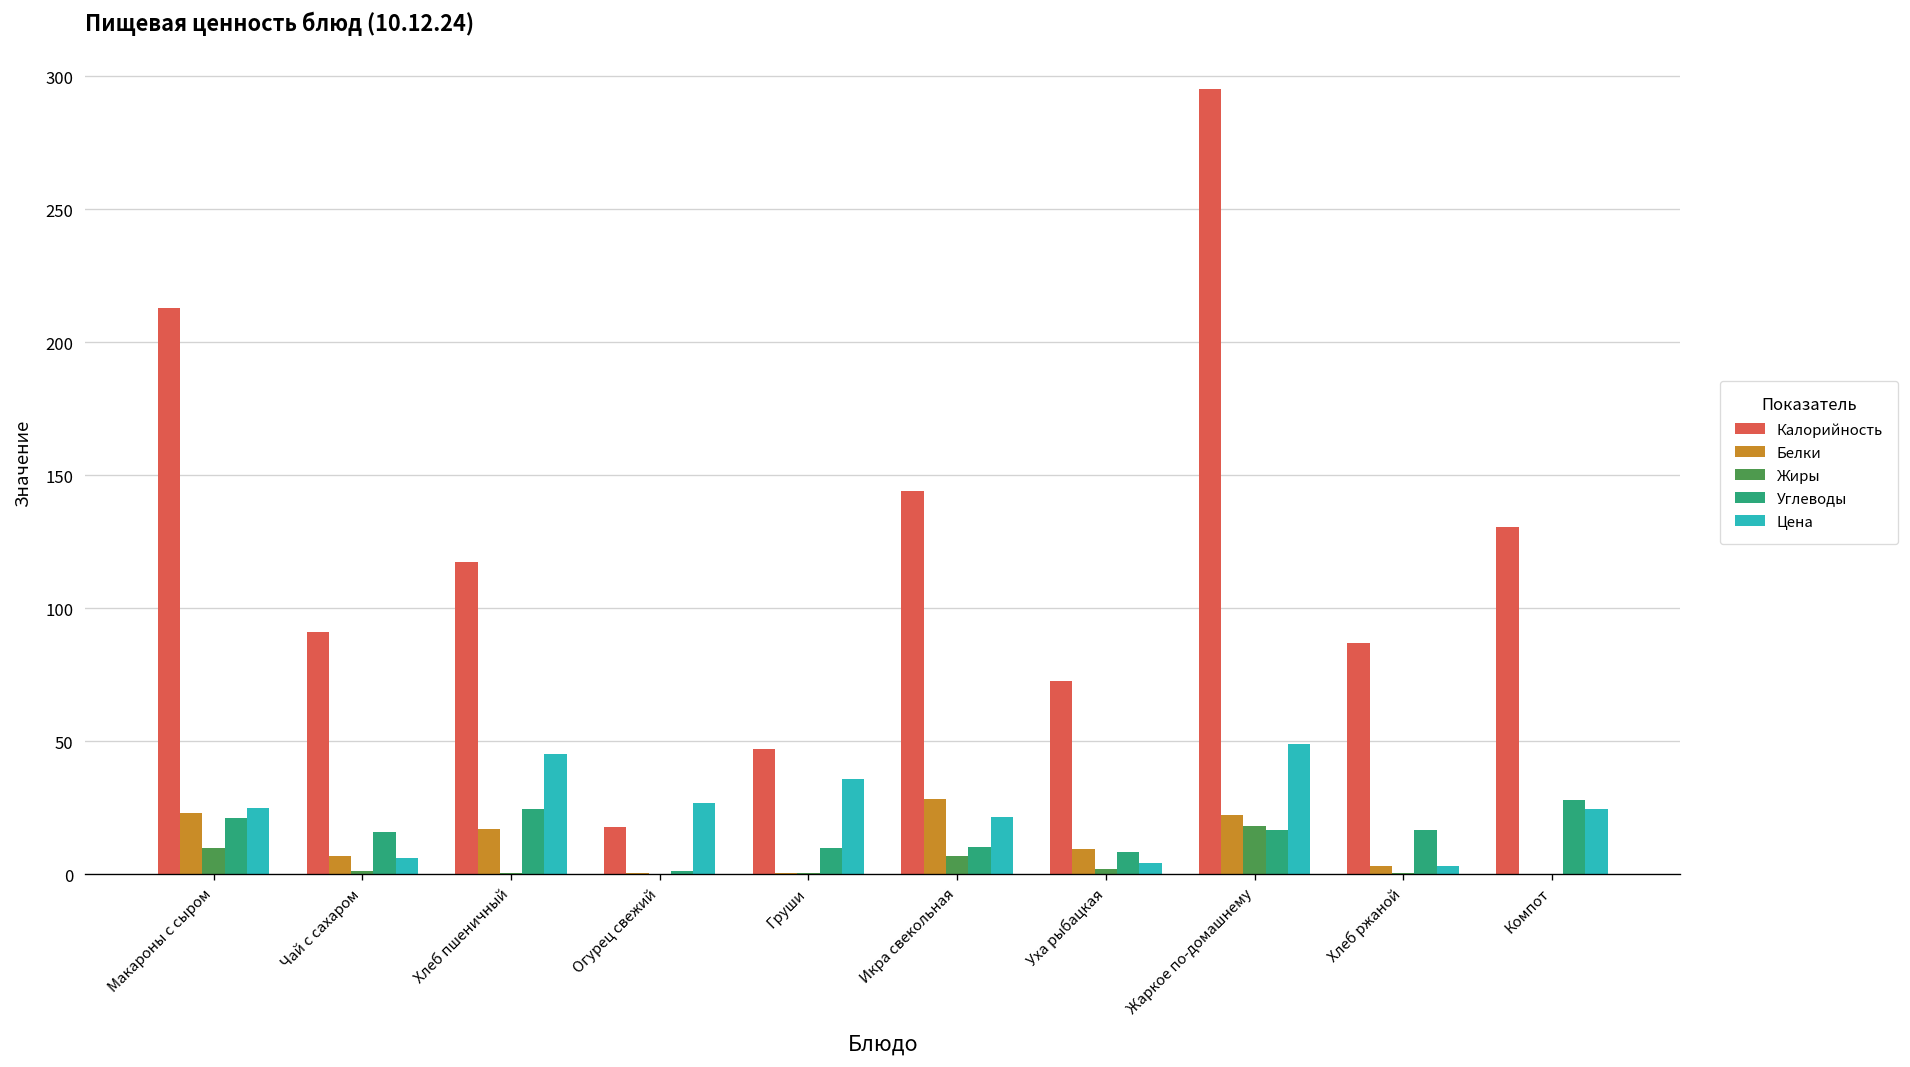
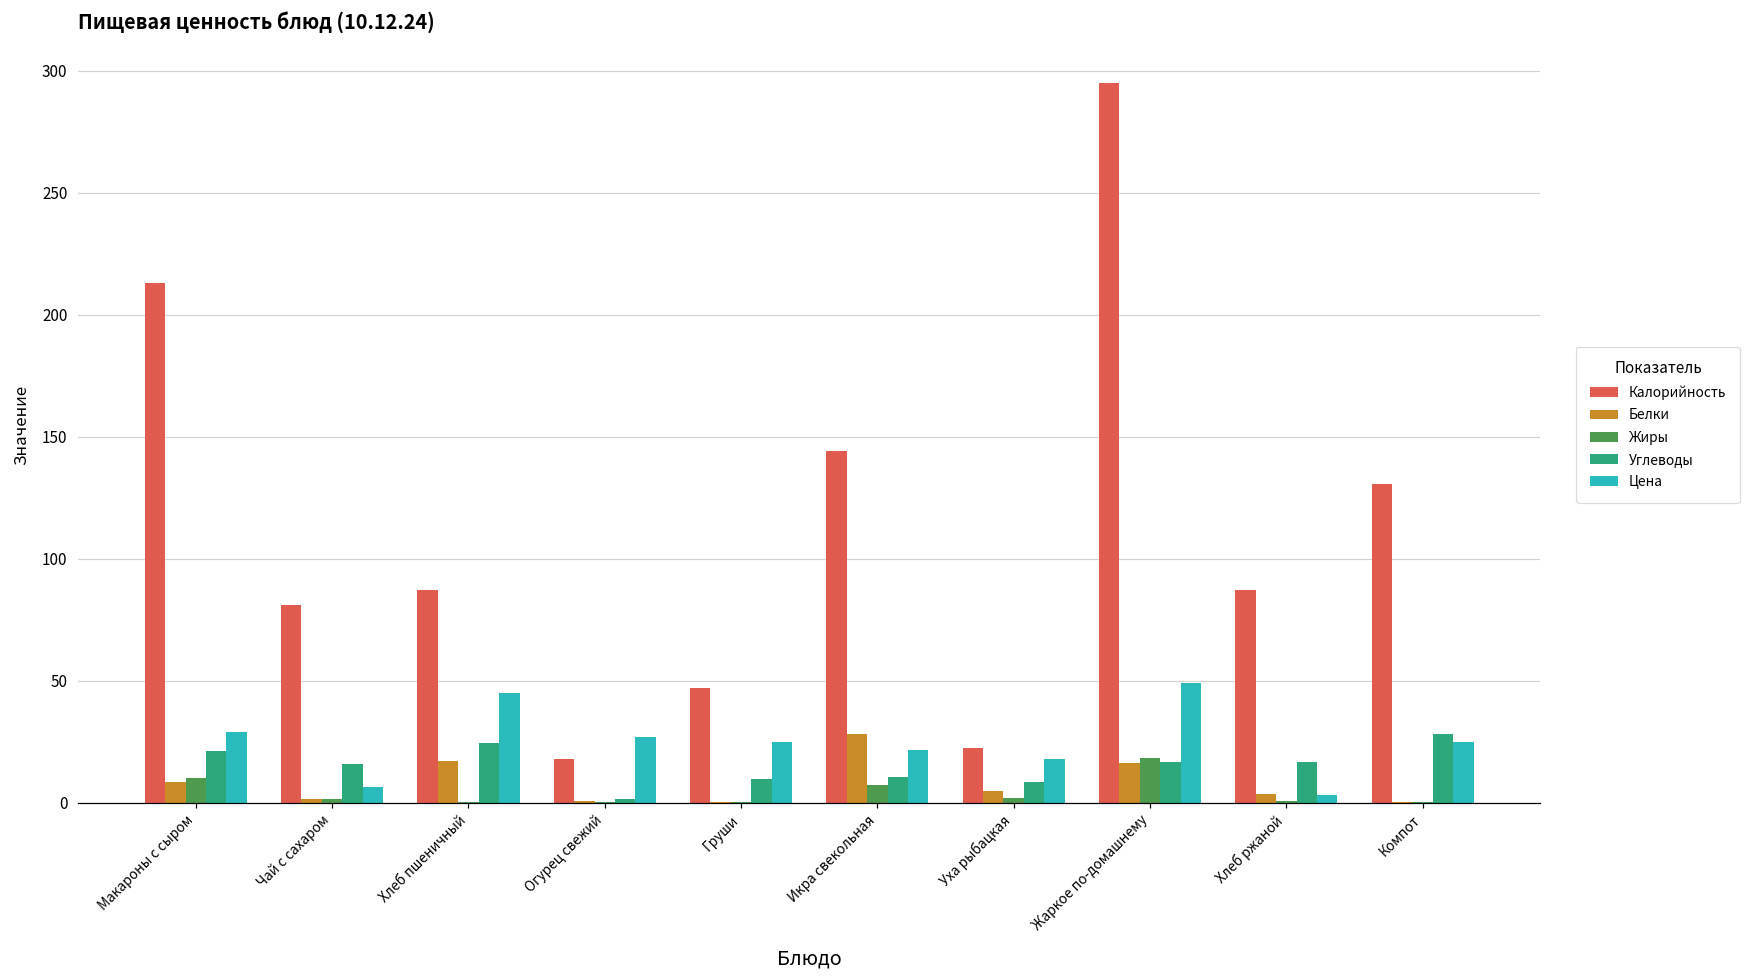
Белки, Макароны с сыром: 23 -> 8
Цена, Макароны с сыром: 25 -> 29
Калорийность, Чай с сахаром: 91 -> 81
Белки, Чай с сахаром: 7 -> 2
Калорийность, Хлеб пшеничный: 118 -> 87
Цена, Груши: 36 -> 25
Калорийность, Уха рыбацкая: 73 -> 22
Белки, Уха рыбацкая: 10 -> 5
Цена, Уха рыбацкая: 4 -> 18
Белки, Жаркое по-домашнему: 22 -> 16
